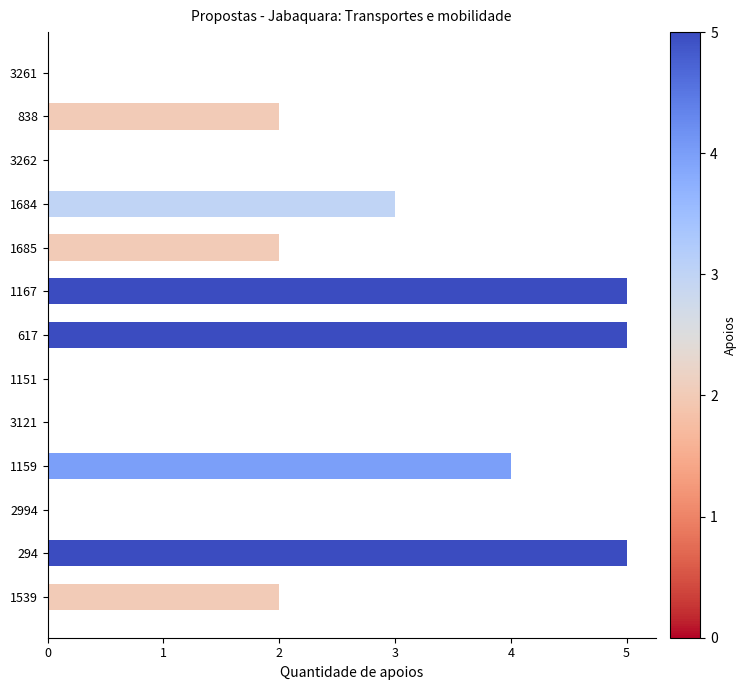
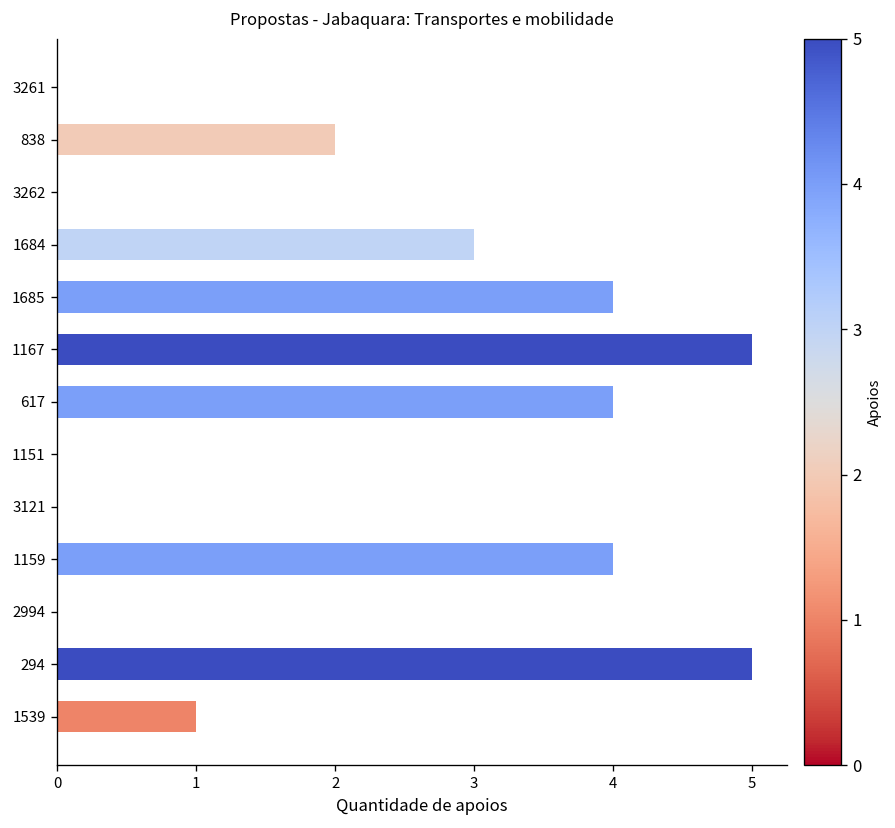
1685: 2 -> 4
617: 5 -> 4
1539: 2 -> 1
